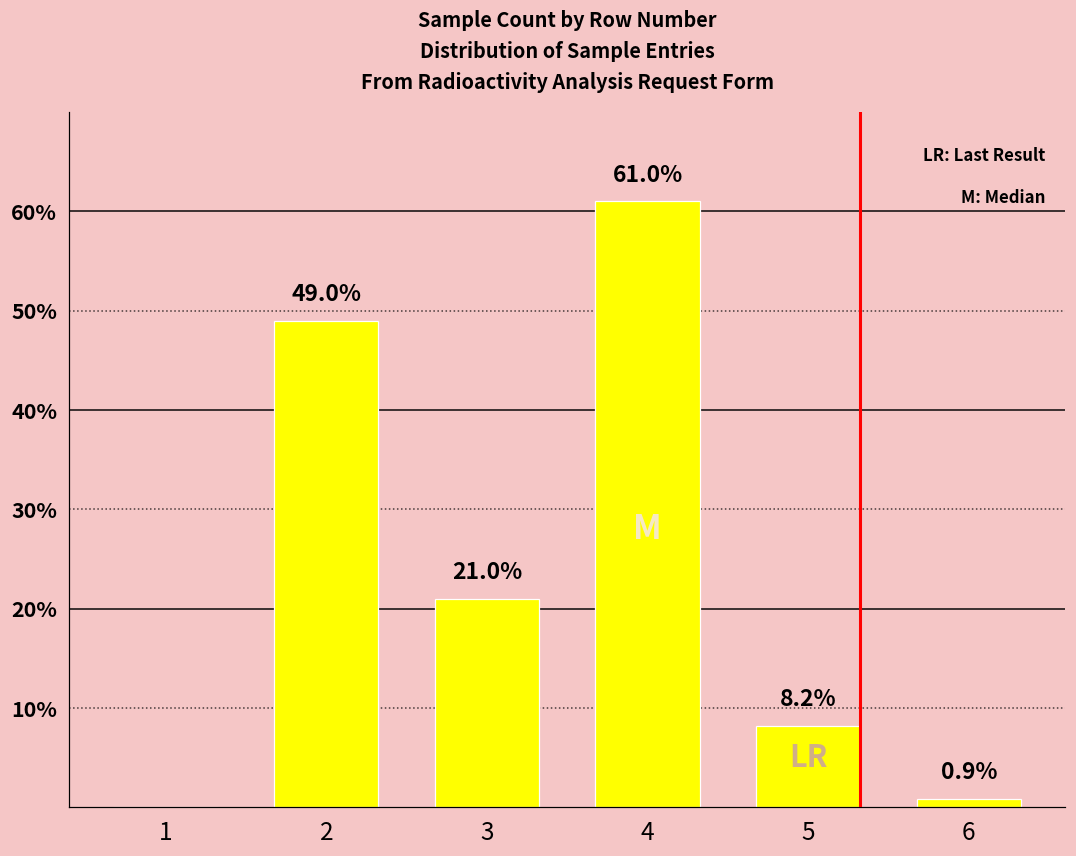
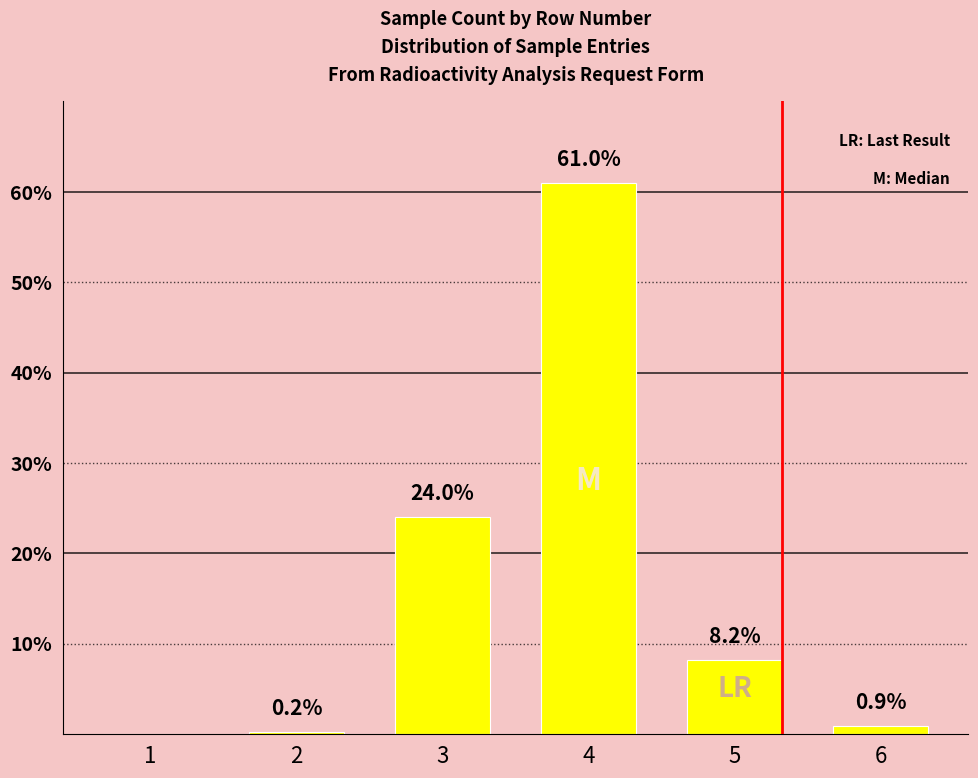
2: 49.0% -> 0.2%
3: 21.0% -> 24.0%
